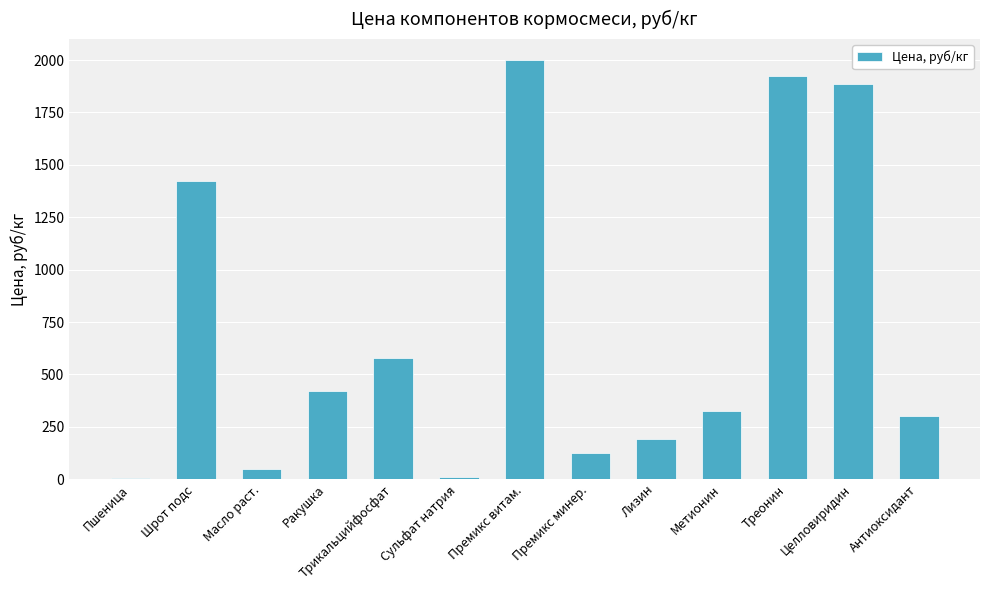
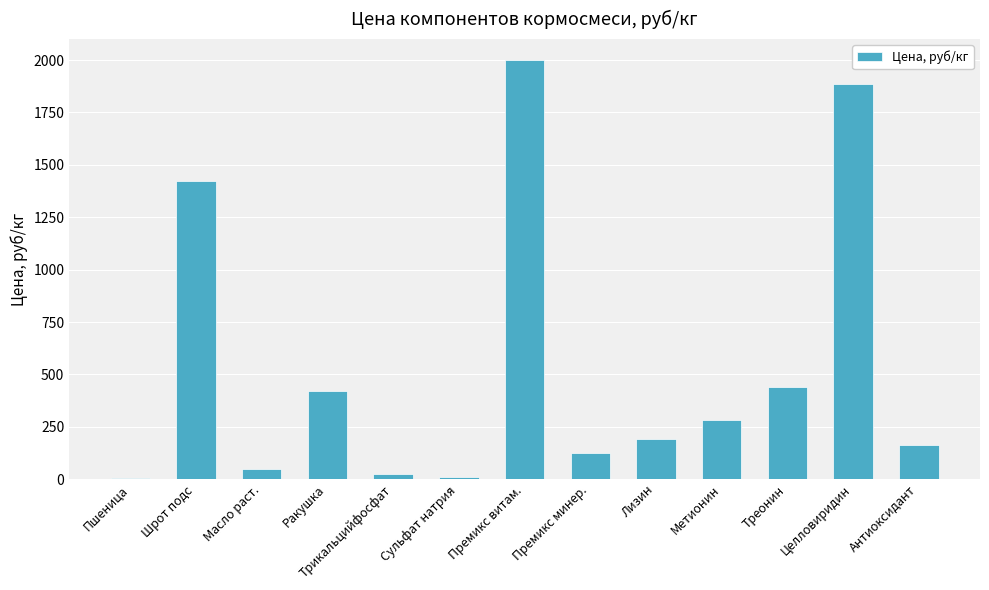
Трикальцийфосфат: 580 -> 30
Метионин: 330 -> 280
Треонин: 1930 -> 440
Антиоксидант: 300 -> 160
